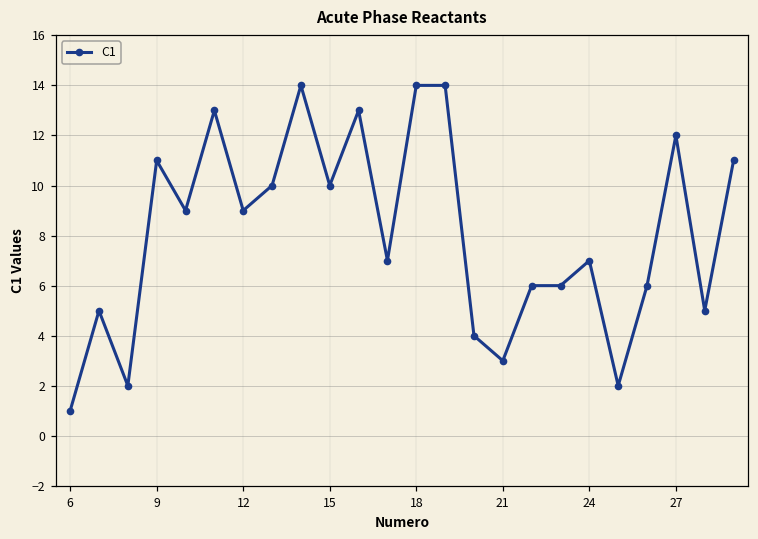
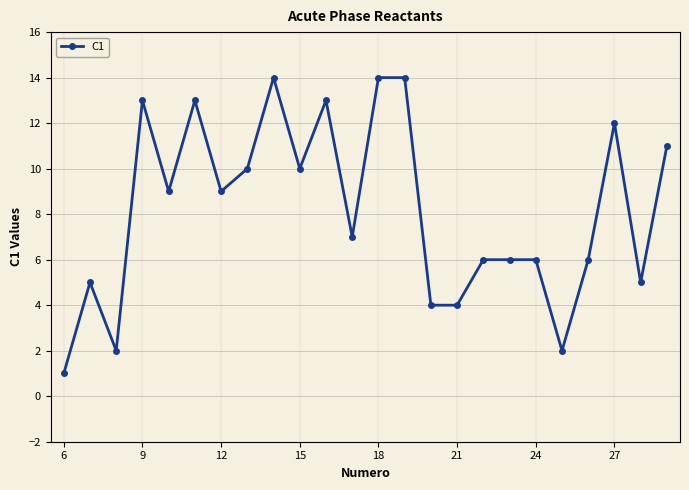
9: 11 -> 13
21: 3 -> 4
24: 7 -> 6
